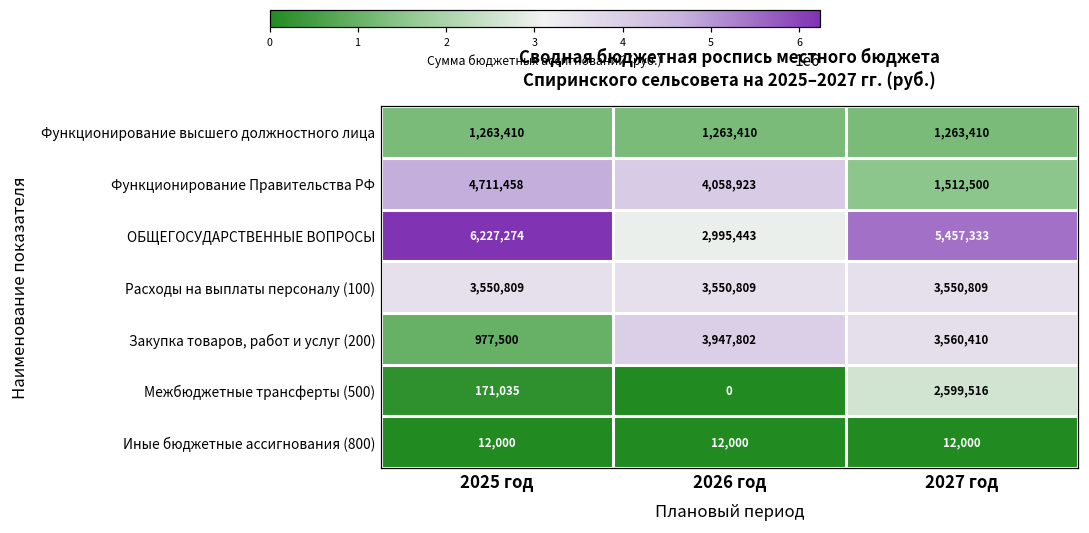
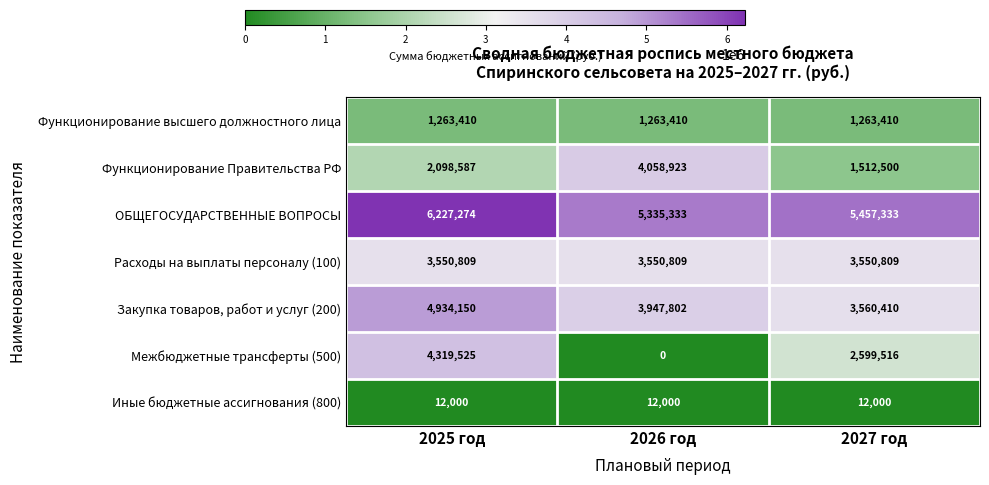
Функционирование Правительства РФ, 2025 год: 4,711,458 -> 2,098,587
ОБЩЕГОСУДАРСТВЕННЫЕ ВОПРОСЫ, 2026 год: 2,995,443 -> 5,335,333
Закупка товаров, работ и услуг (200), 2025 год: 977,500 -> 4,934,150
Межбюджетные трансферты (500), 2025 год: 171,035 -> 4,319,525
